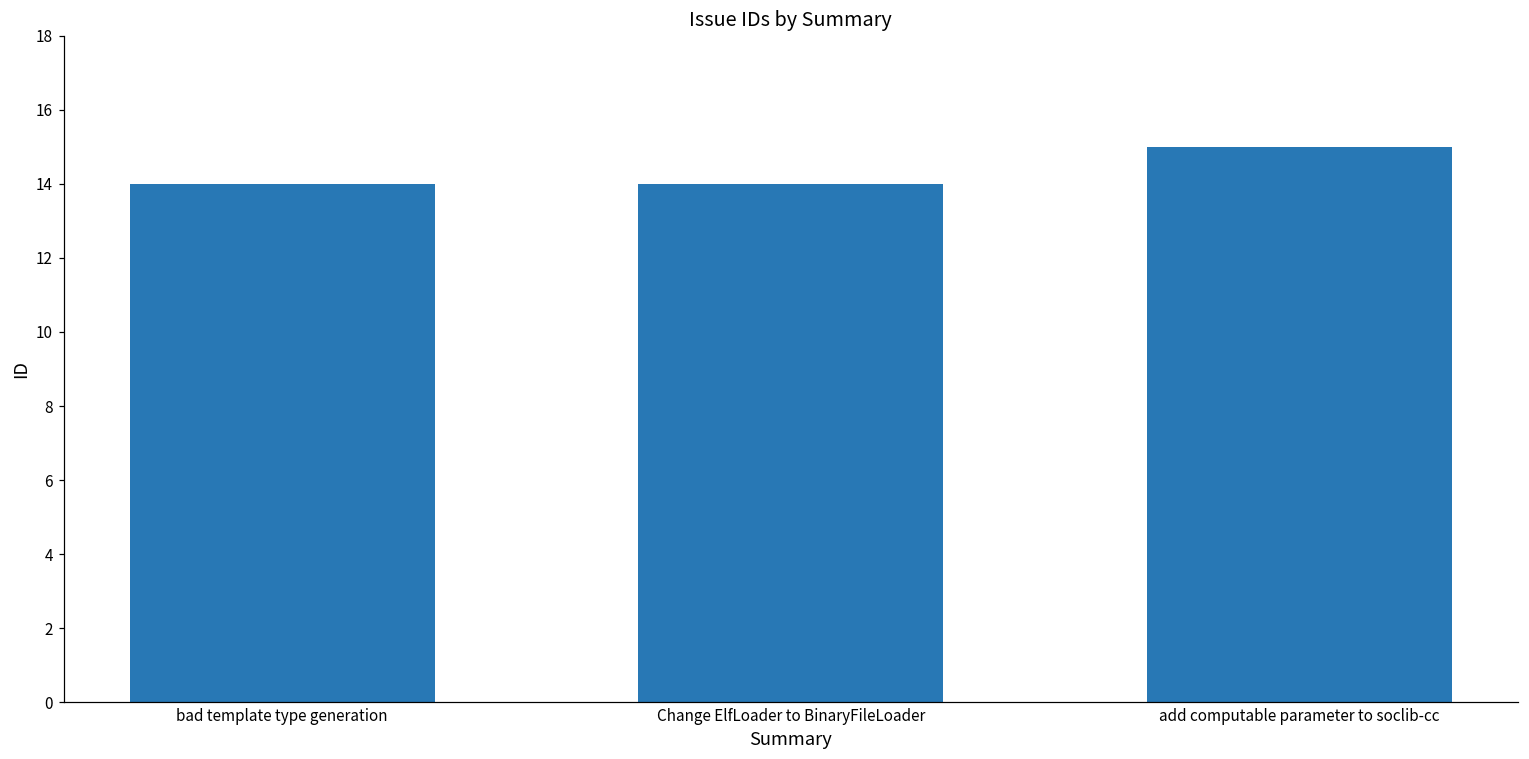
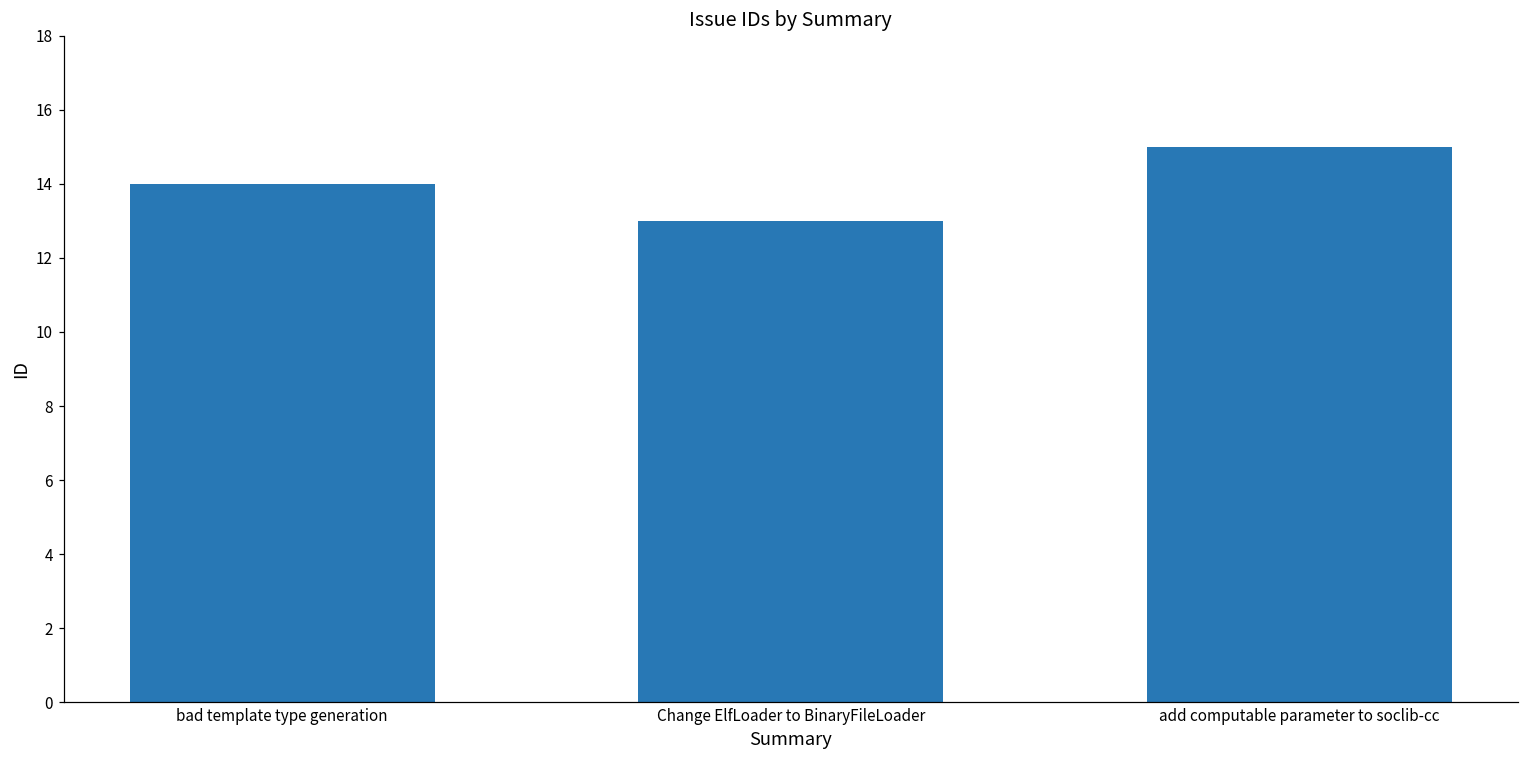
Change ElfLoader to BinaryFileLoader: 14 -> 13
